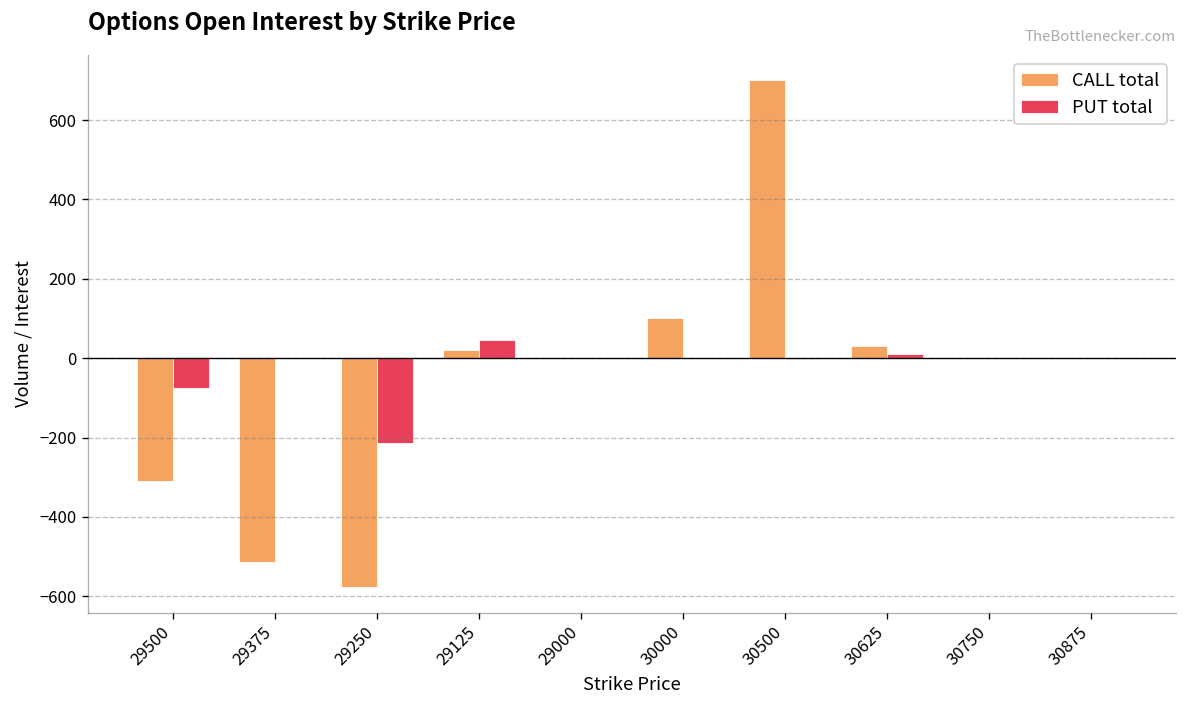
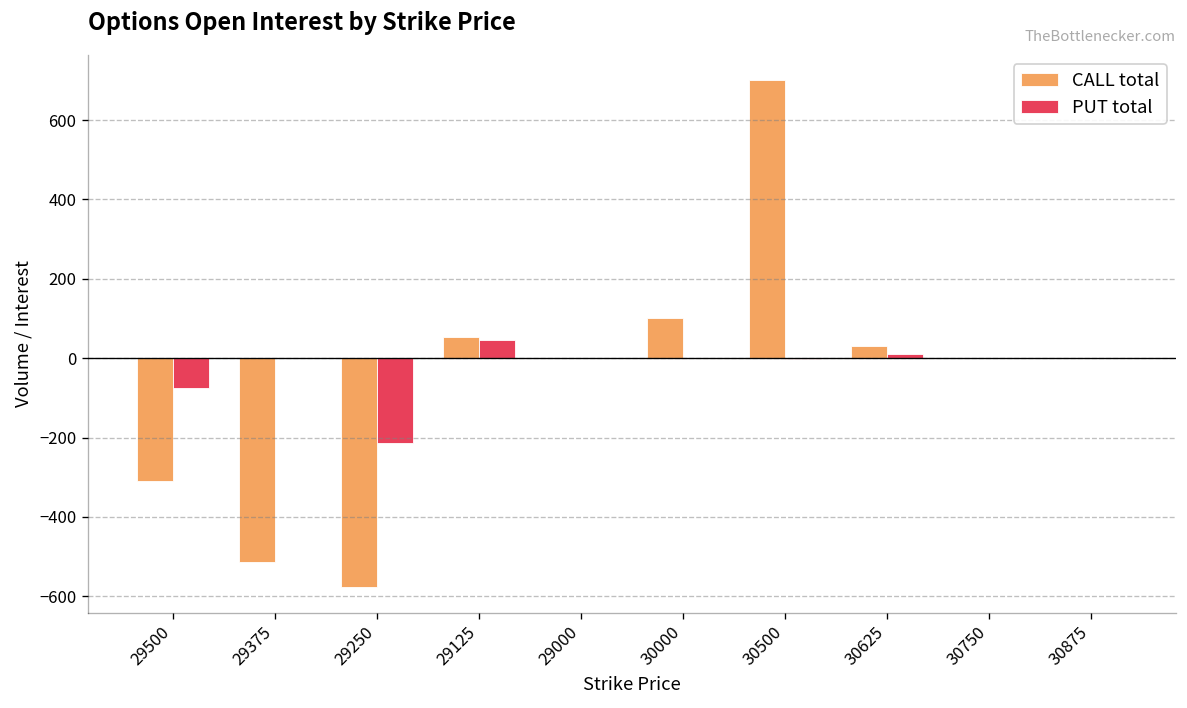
CALL total, 29125: 20 -> 50
